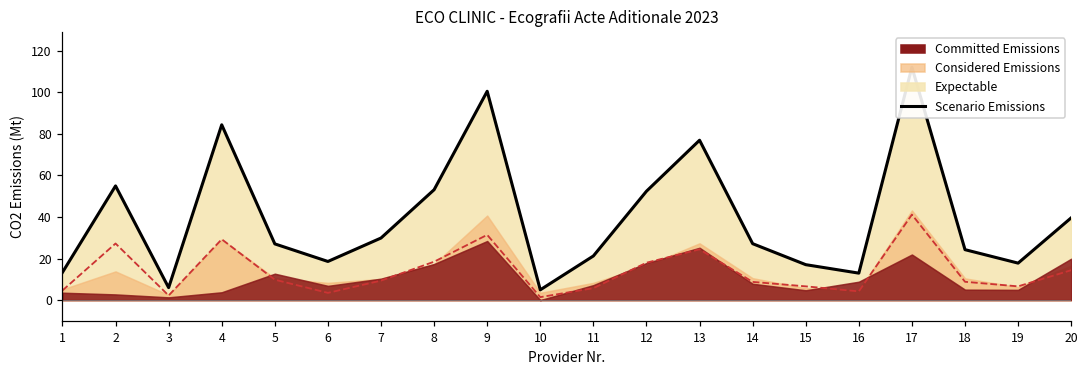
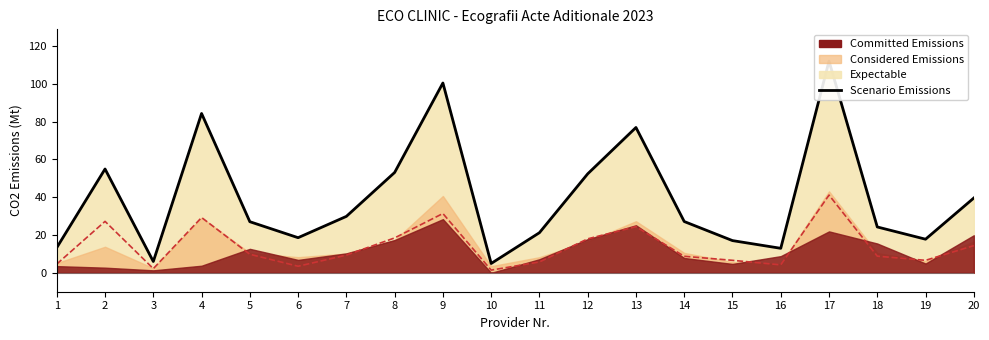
Committed Emissions, 18: 5 -> 16
